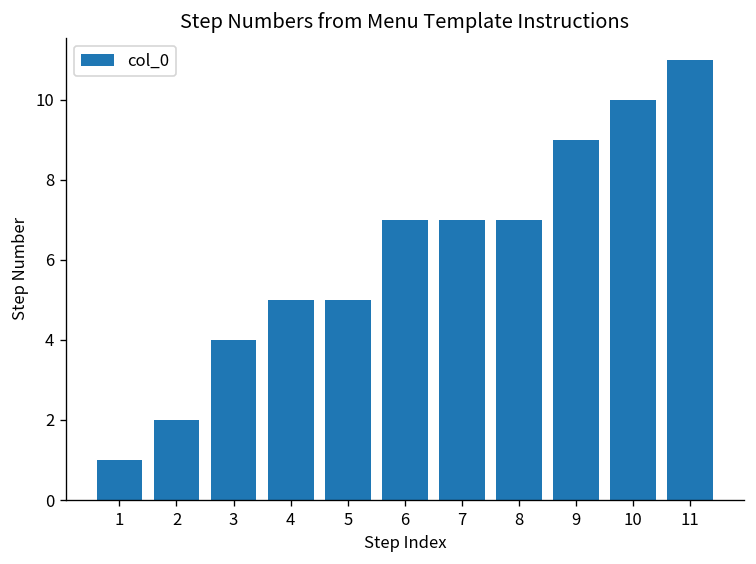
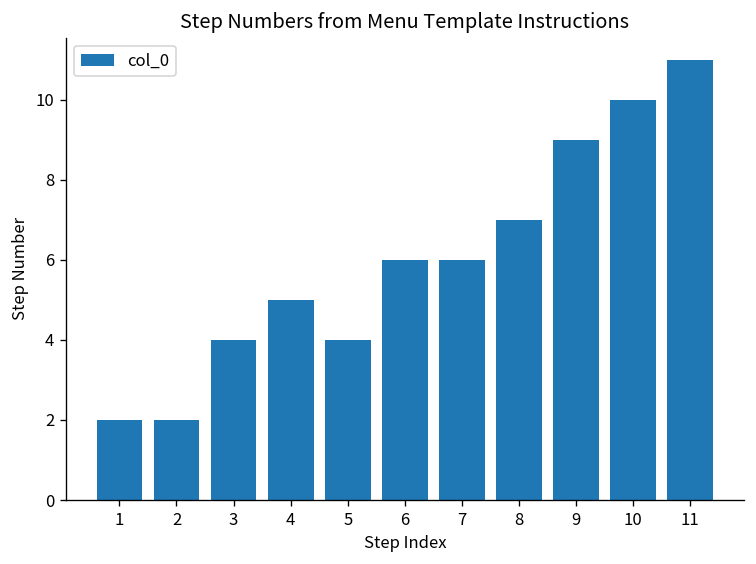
1: 1 -> 2
5: 5 -> 4
6: 7 -> 6
7: 7 -> 6
